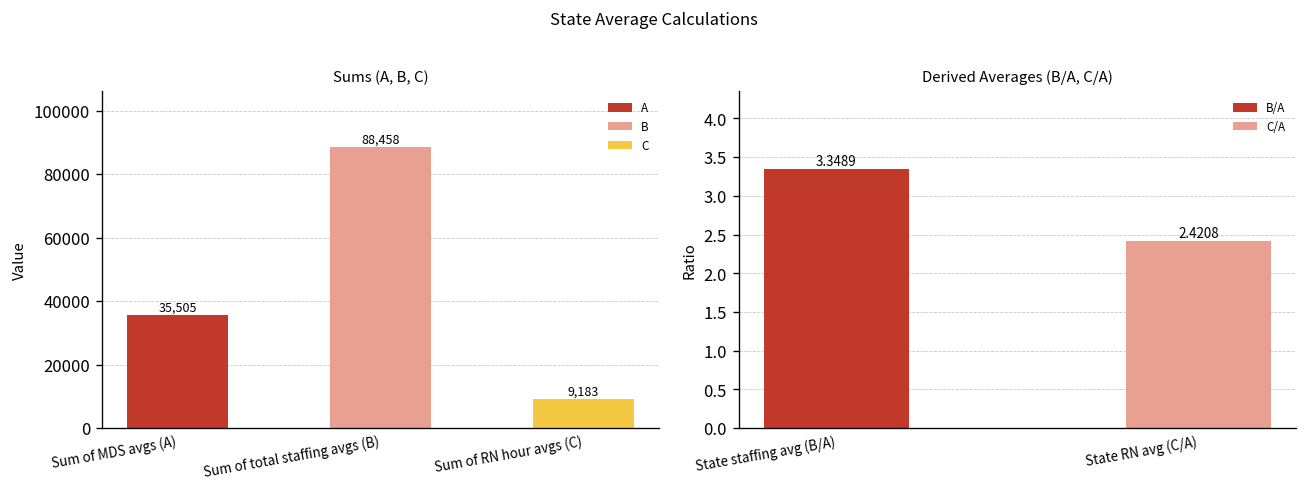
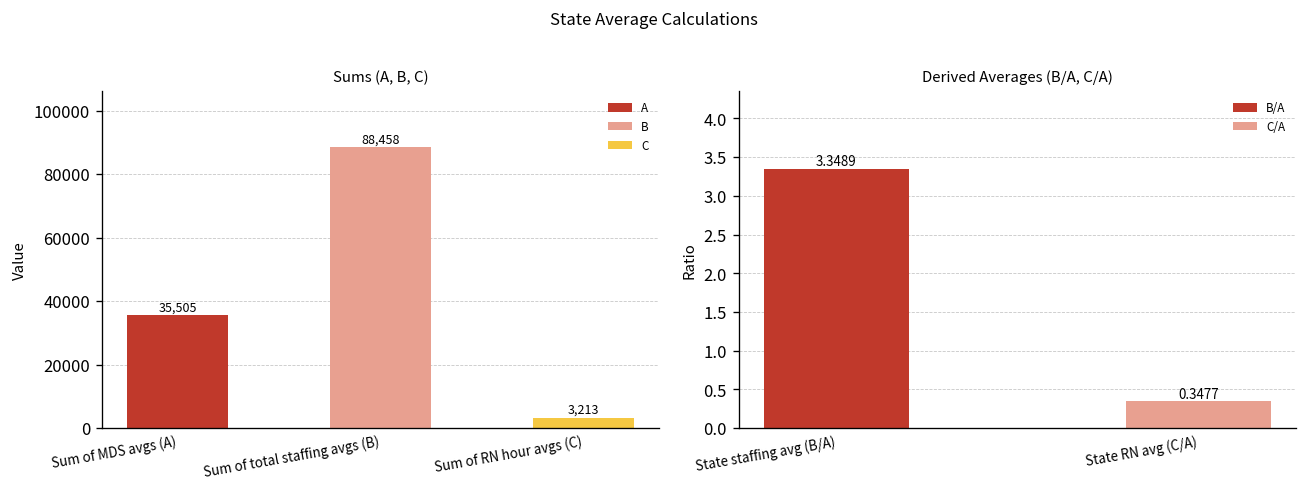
Sums (A, B, C), Sum of RN hour avgs (C): 9,183 -> 3,213
Derived Averages (B/A, C/A), State RN avg (C/A): 2.4208 -> 0.3477
